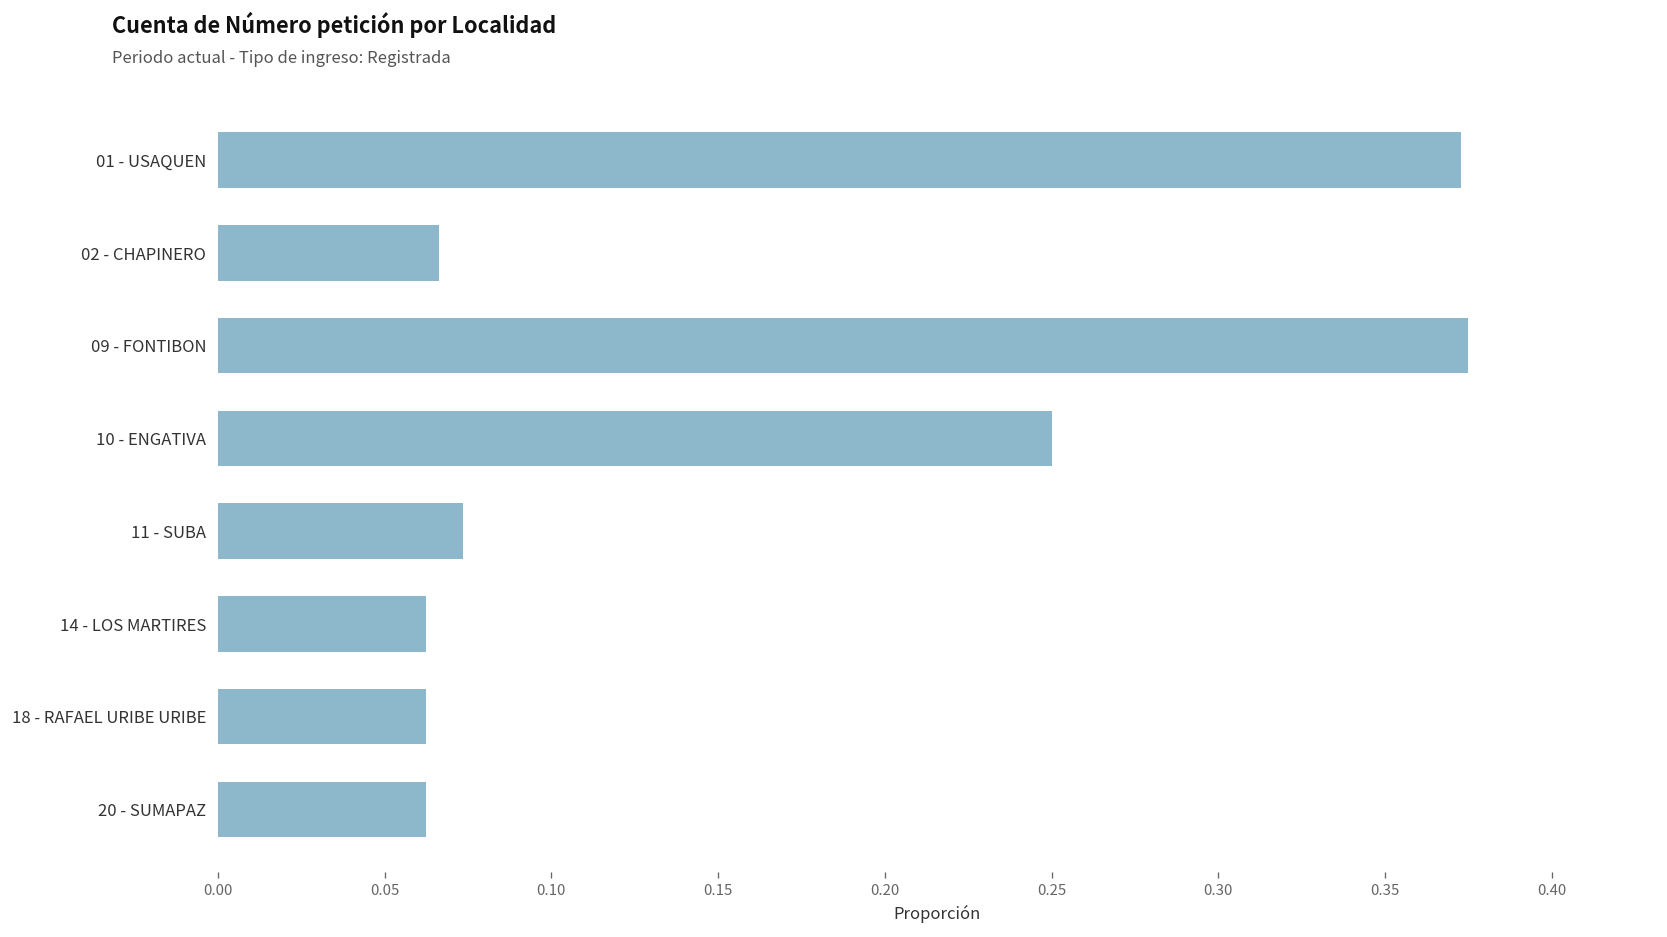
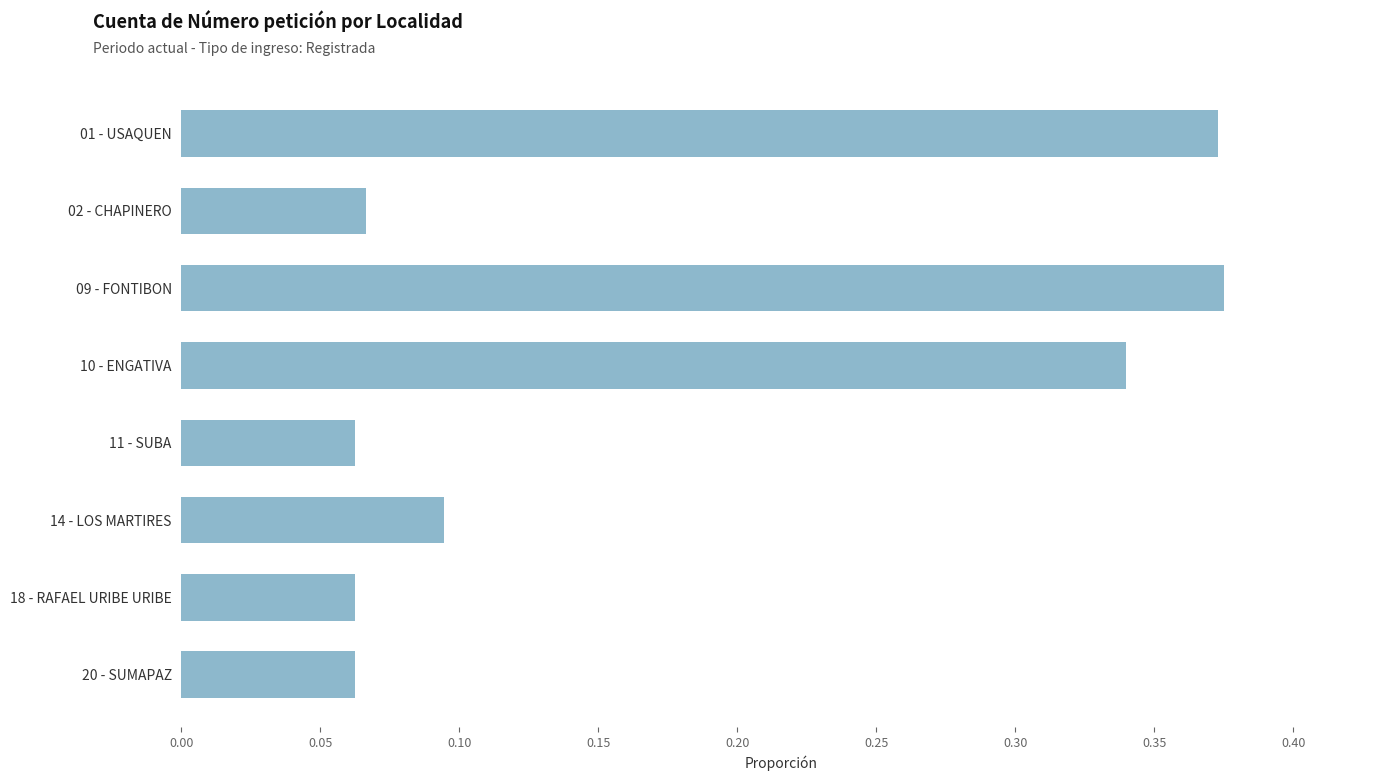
10 - ENGATIVA: 0.25 -> 0.34
11 - SUBA: 0.074 -> 0.063
14 - LOS MARTIRES: 0.063 -> 0.094
